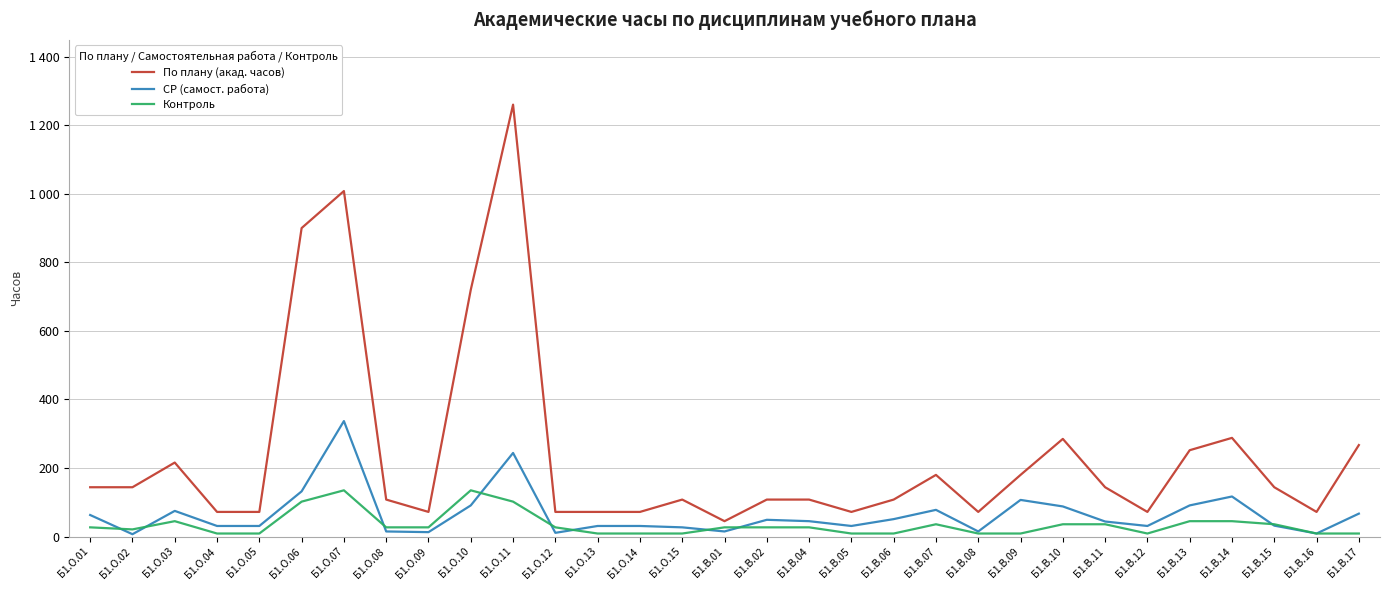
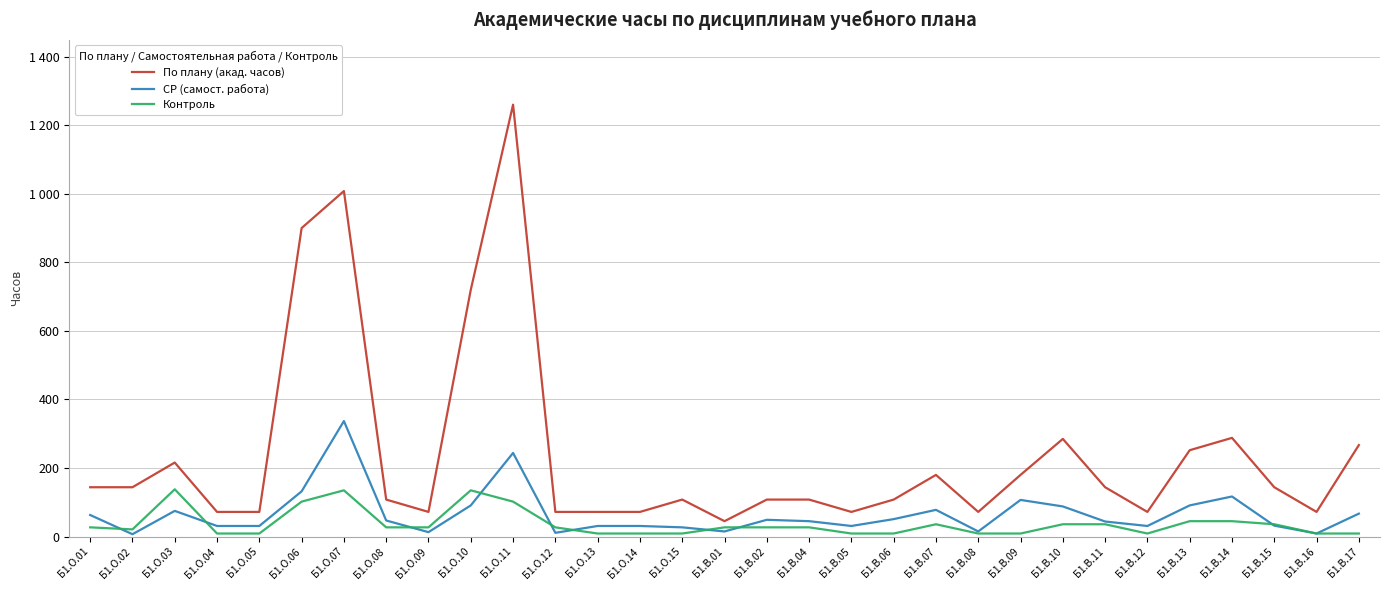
Контроль, Б1.О.03: 50 -> 140
СР (самост. работа), Б1.О.08: 20 -> 50
